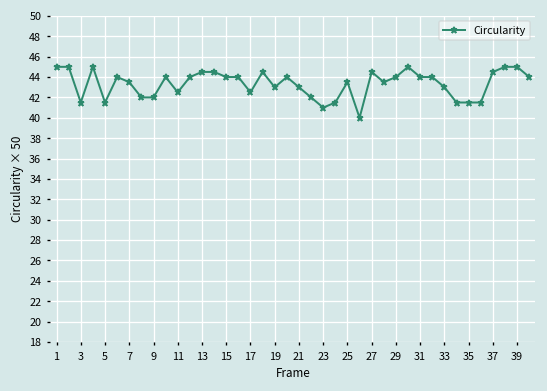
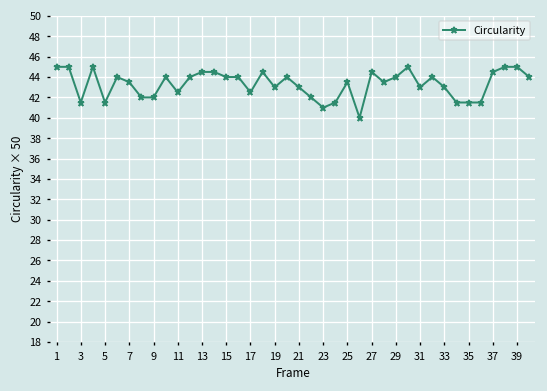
31: 44 -> 43
